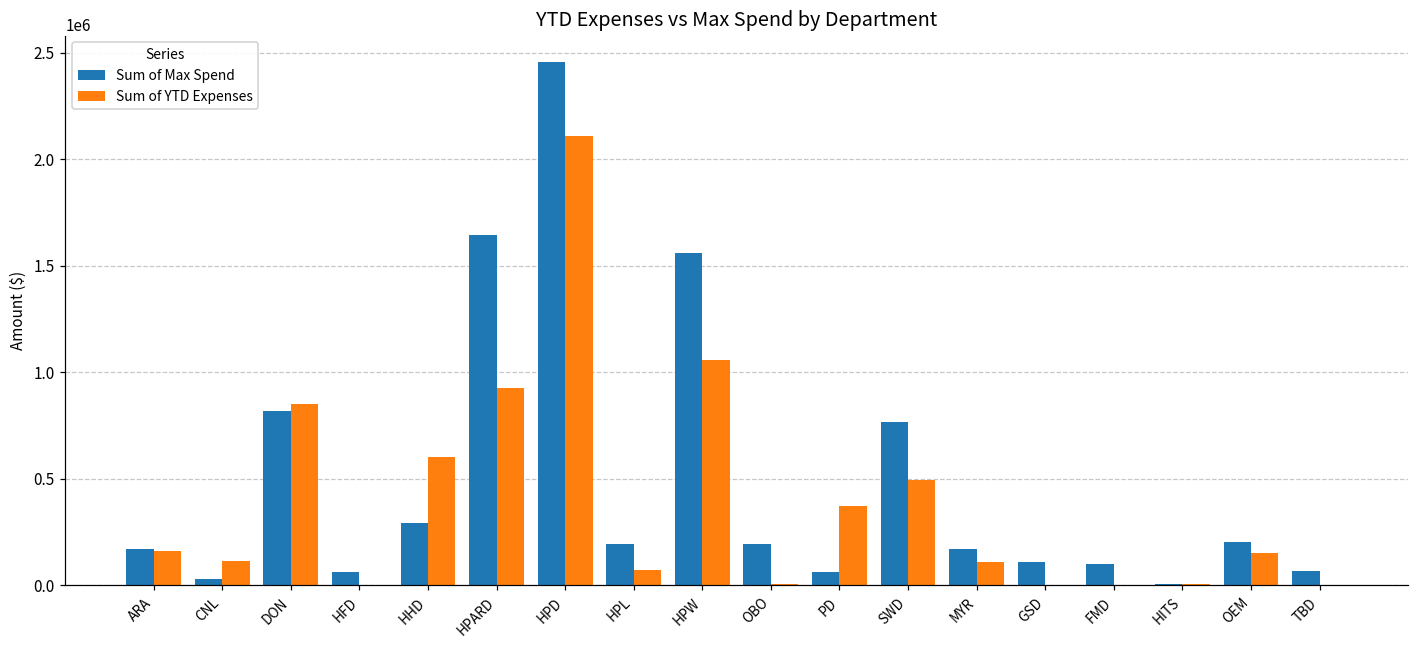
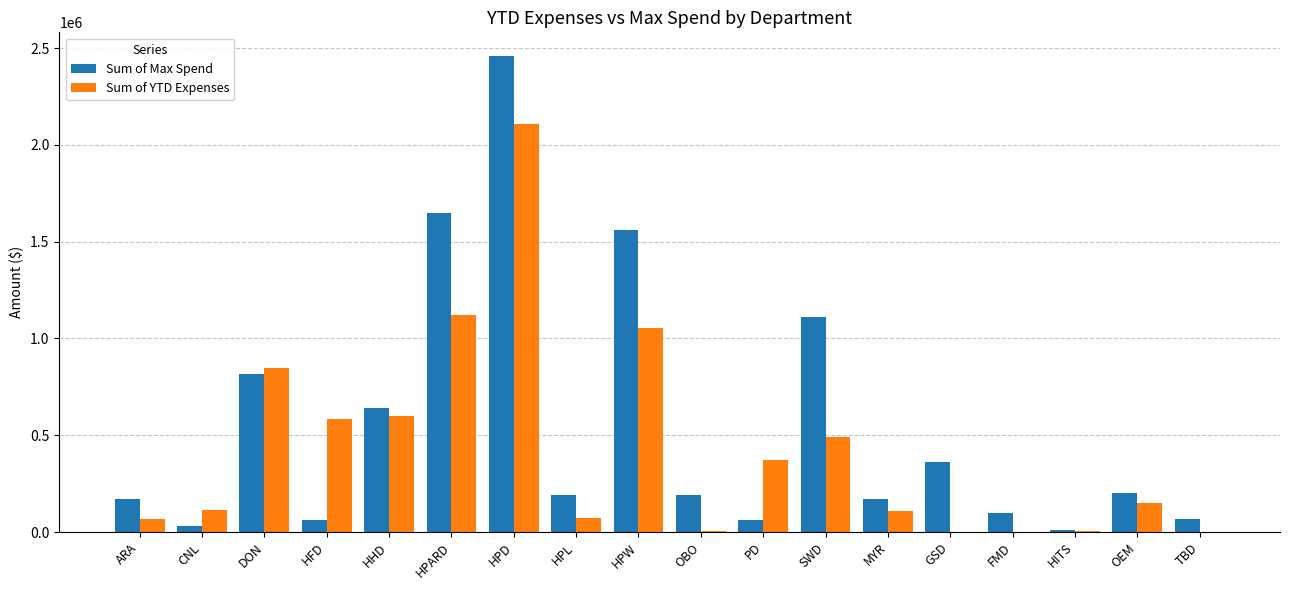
Sum of YTD Expenses, ARA: 160000 -> 70000
Sum of YTD Expenses, HFD: 0 -> 580000
Sum of Max Spend, HHD: 290000 -> 640000
Sum of YTD Expenses, HPARD: 930000 -> 1120000
Sum of Max Spend, SWD: 770000 -> 1110000
Sum of Max Spend, GSD: 110000 -> 360000
